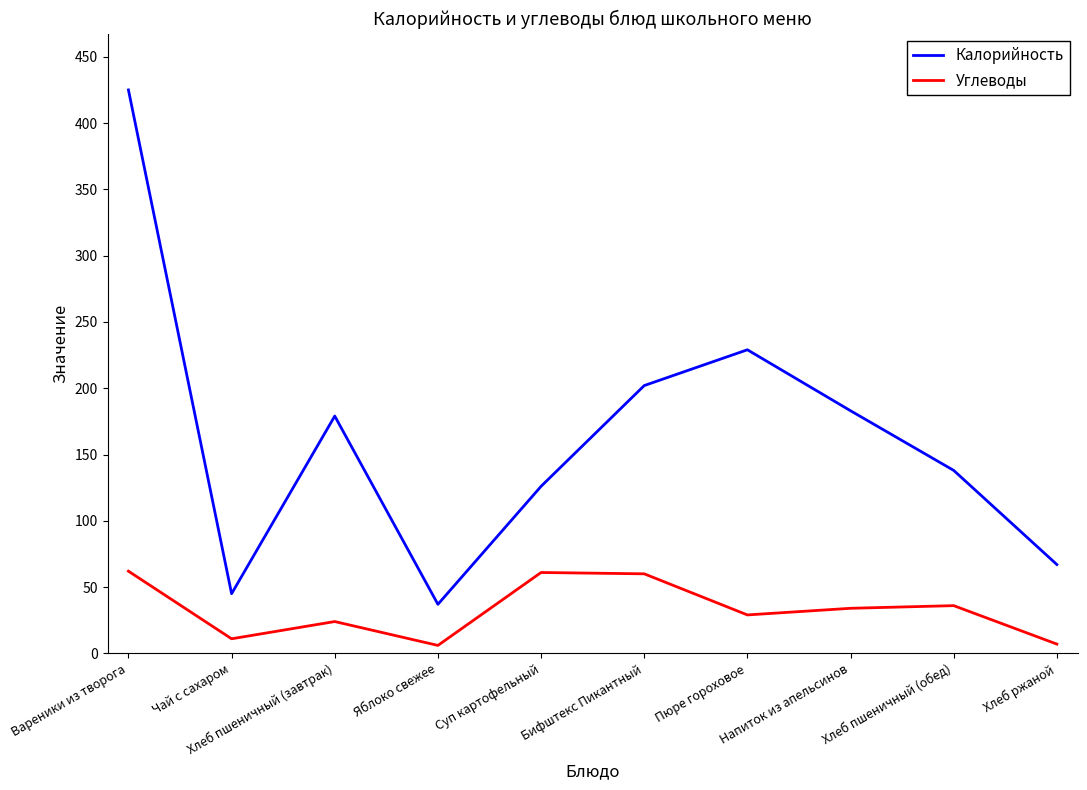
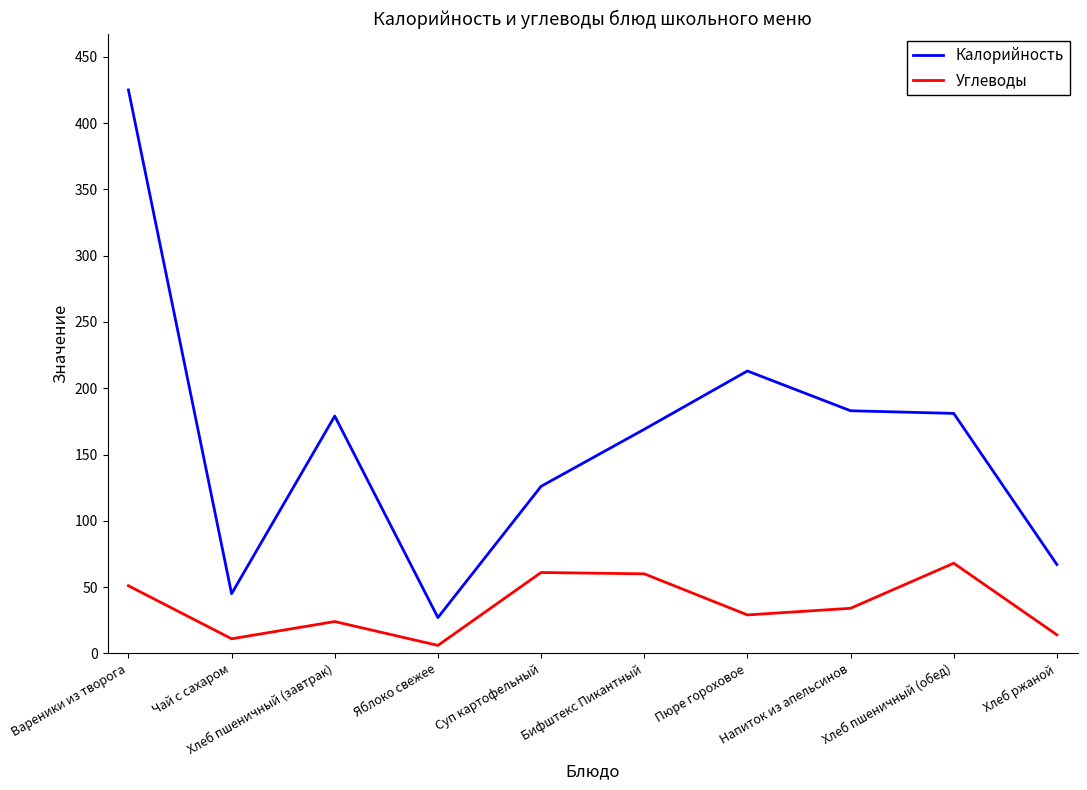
Углеводы, Вареники из творога: 62 -> 51
Калорийность, Яблоко свежее: 37 -> 27
Калорийность, Бифштекс Пикантный: 202 -> 169
Калорийность, Пюре гороховое: 229 -> 213
Калорийность, Хлеб пшеничный (обед): 138 -> 181
Углеводы, Хлеб пшеничный (обед): 36 -> 68
Углеводы, Хлеб ржаной: 7 -> 14
